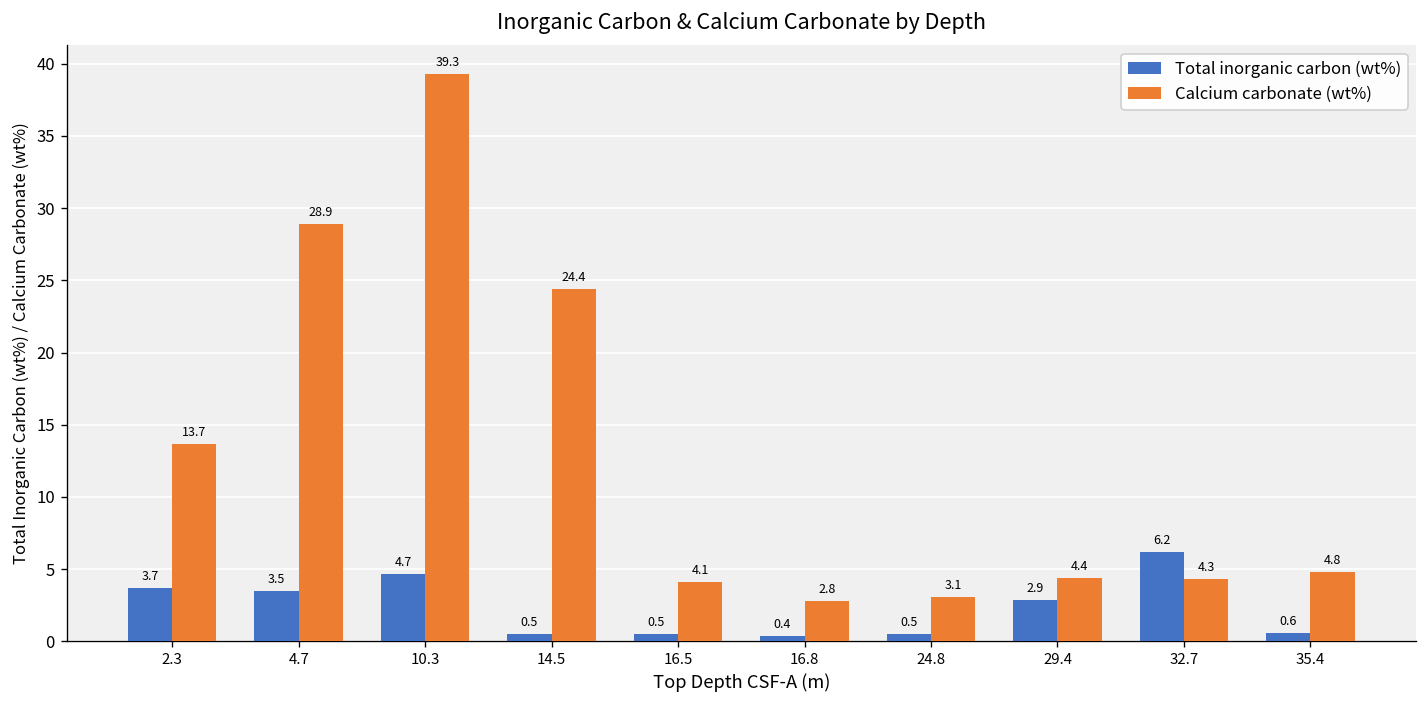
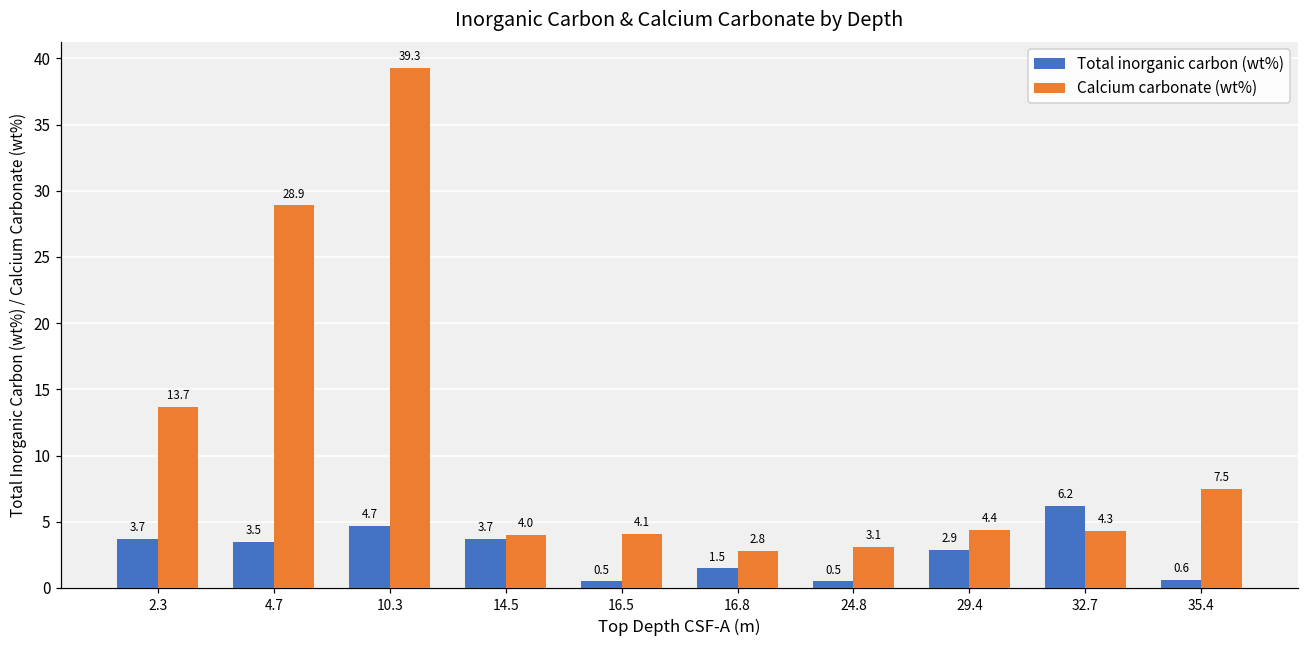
Total inorganic carbon (wt%), 14.5: 0.5 -> 3.7
Calcium carbonate (wt%), 14.5: 24.4 -> 4.0
Total inorganic carbon (wt%), 16.8: 0.4 -> 1.5
Calcium carbonate (wt%), 35.4: 4.8 -> 7.5
